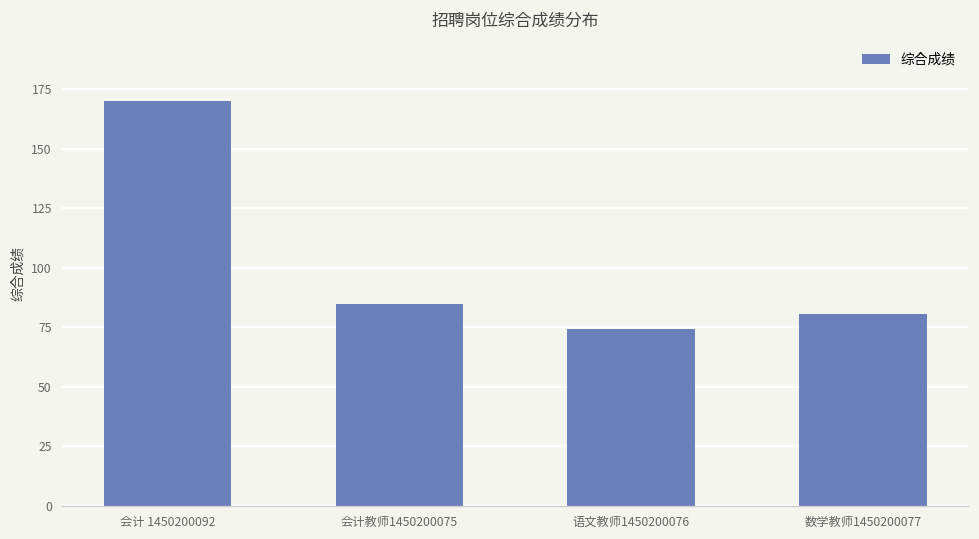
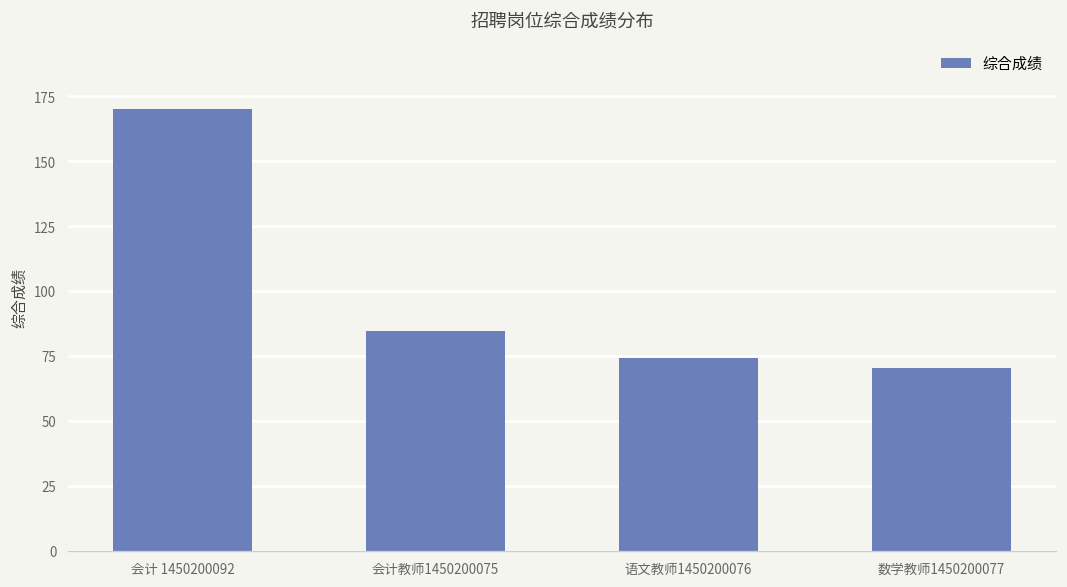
数学教师1450200077: 80 -> 71
